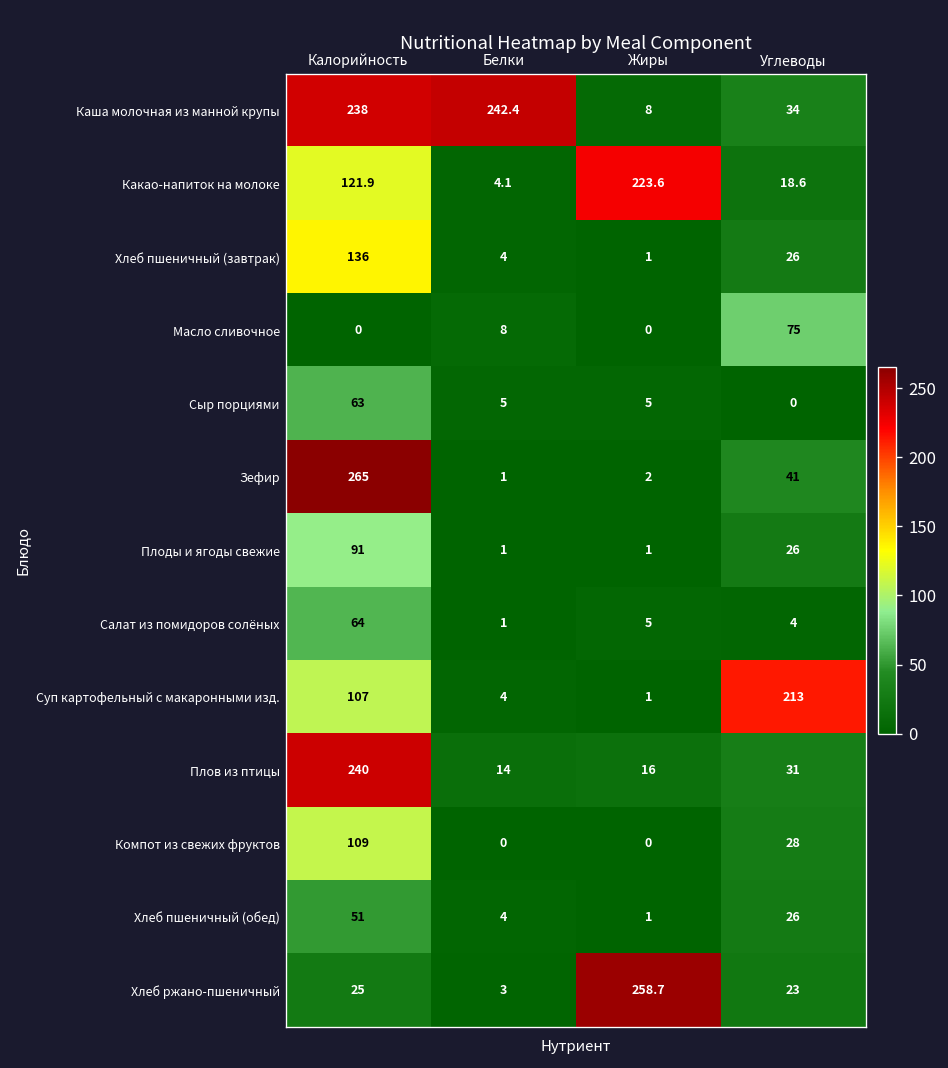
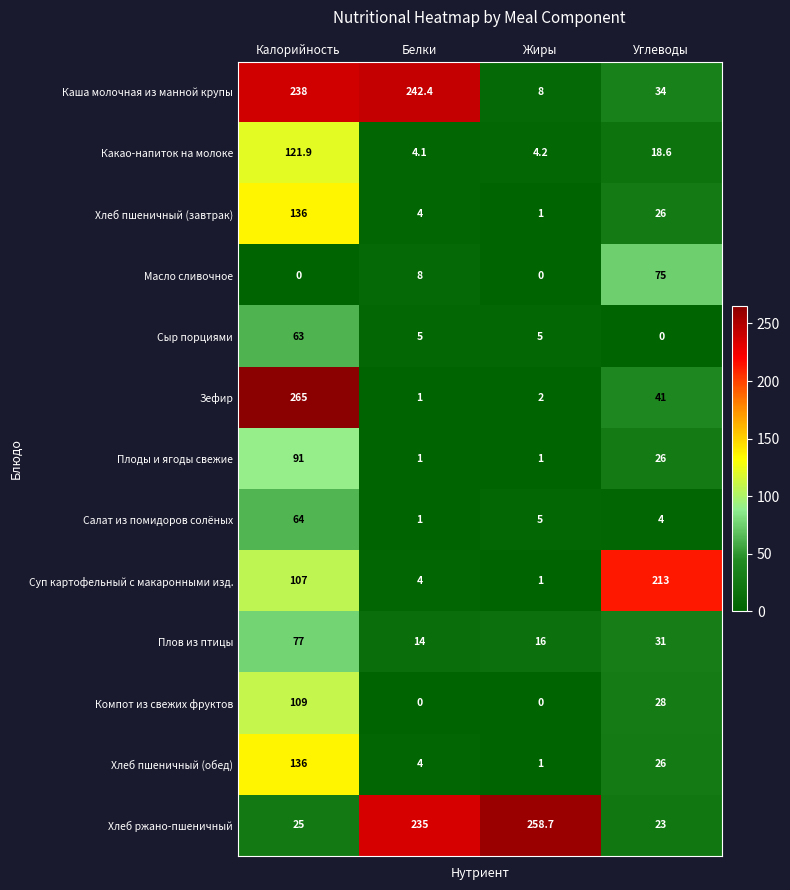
Какао-напиток на молоке, Жиры: 223.6 -> 4.2
Плов из птицы, Калорийность: 240 -> 77
Хлеб пшеничный (обед), Калорийность: 51 -> 136
Хлеб ржано-пшеничный, Белки: 3 -> 235
